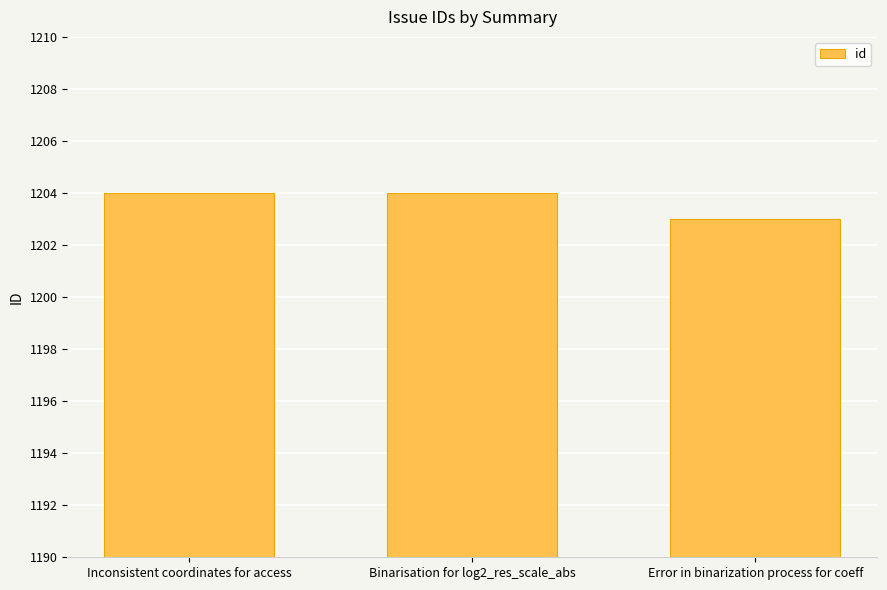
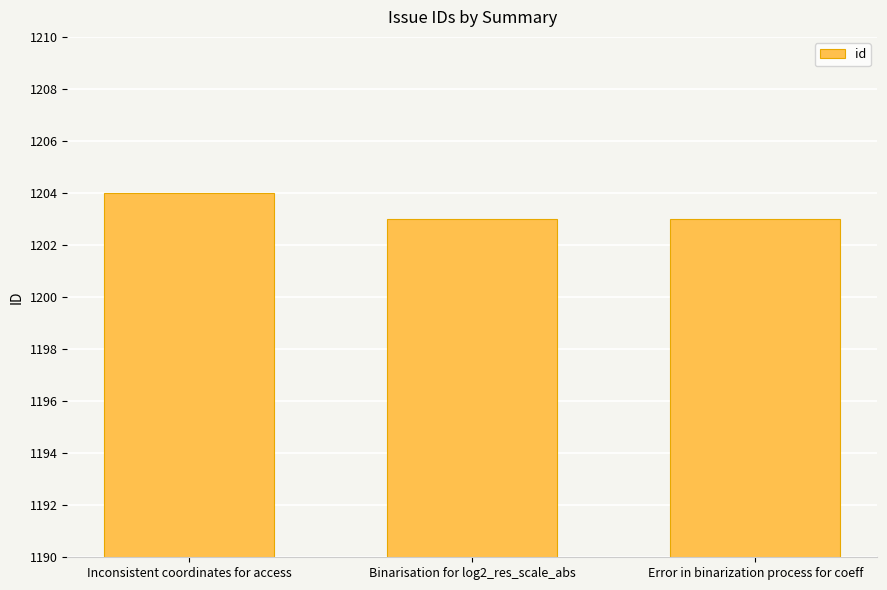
Binarisation for log2_res_scale_abs: 1204 -> 1203
